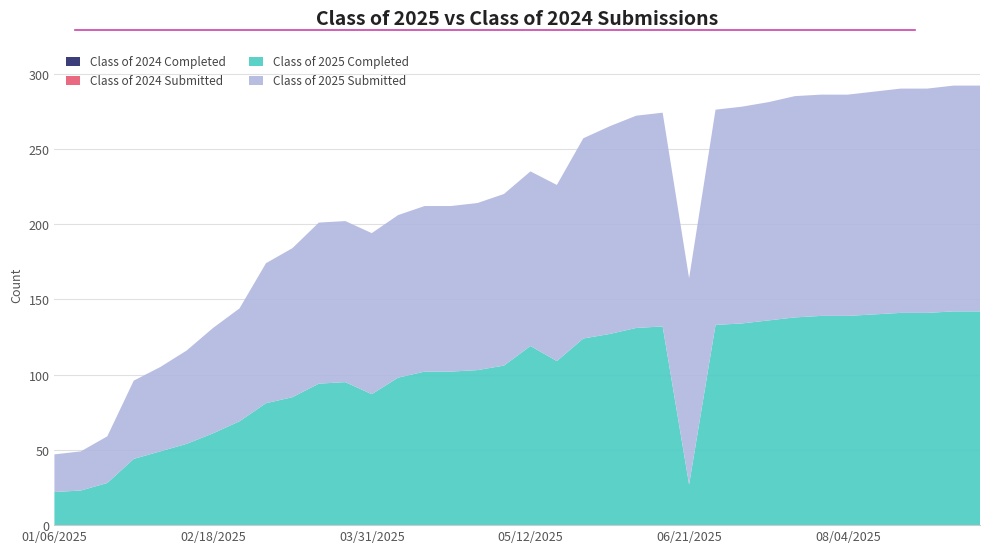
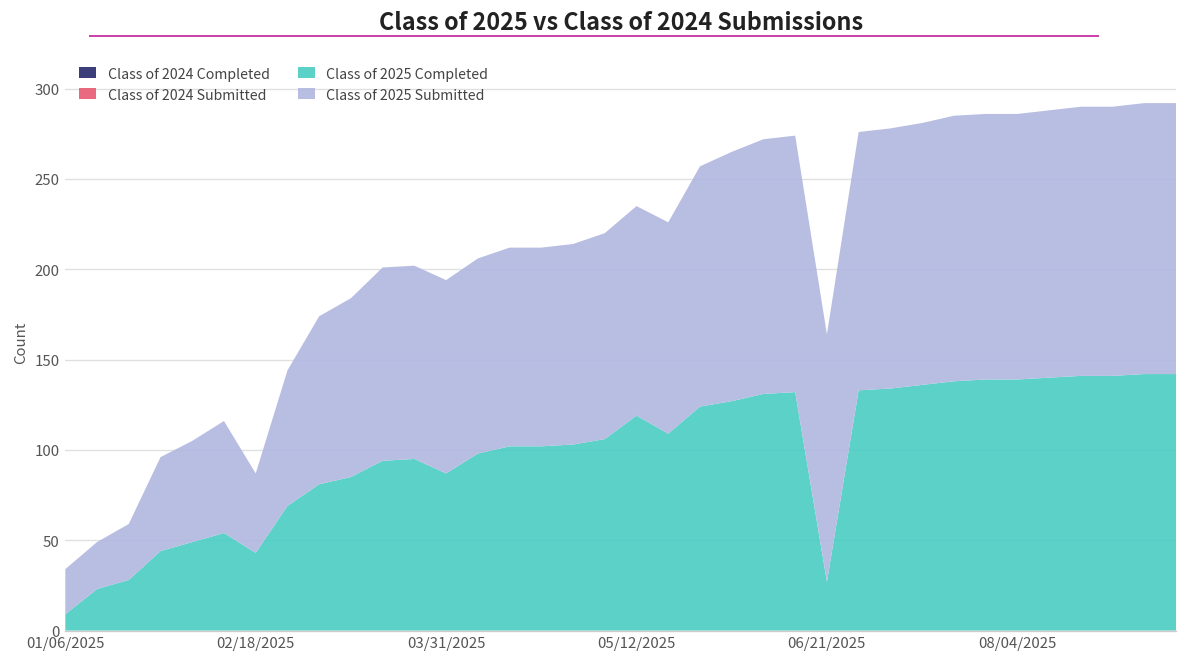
Class of 2025 Completed, 01/06/2025: 22 -> 9
Class of 2025 Completed, 02/18/2025: 61 -> 43
Class of 2025 Submitted, 02/18/2025: 70 -> 44
